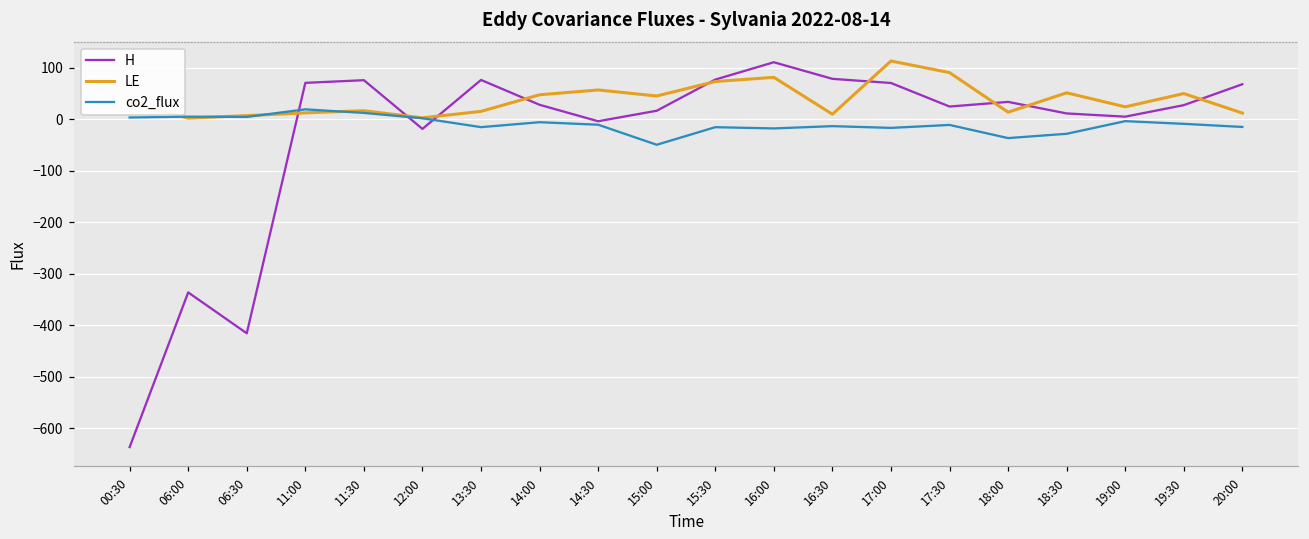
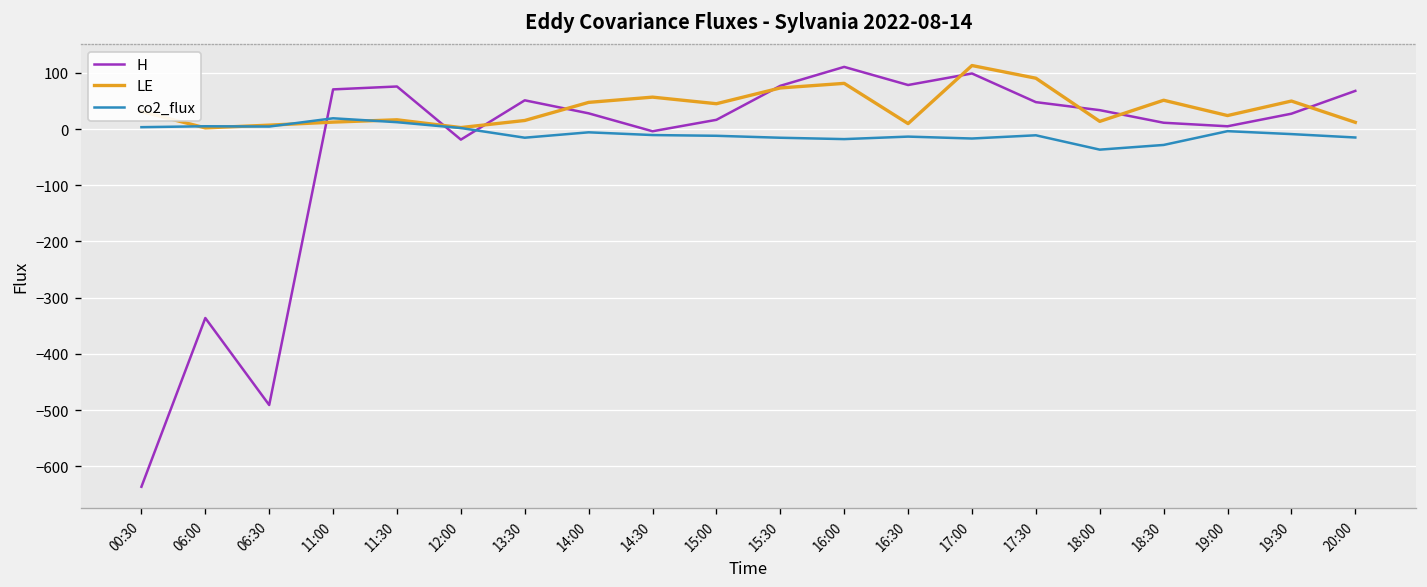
H, 06:30: -420 -> -490
H, 13:30: 80 -> 50
co2_flux, 15:00: -50 -> -10
H, 17:00: 70 -> 100
H, 17:30: 20 -> 50
